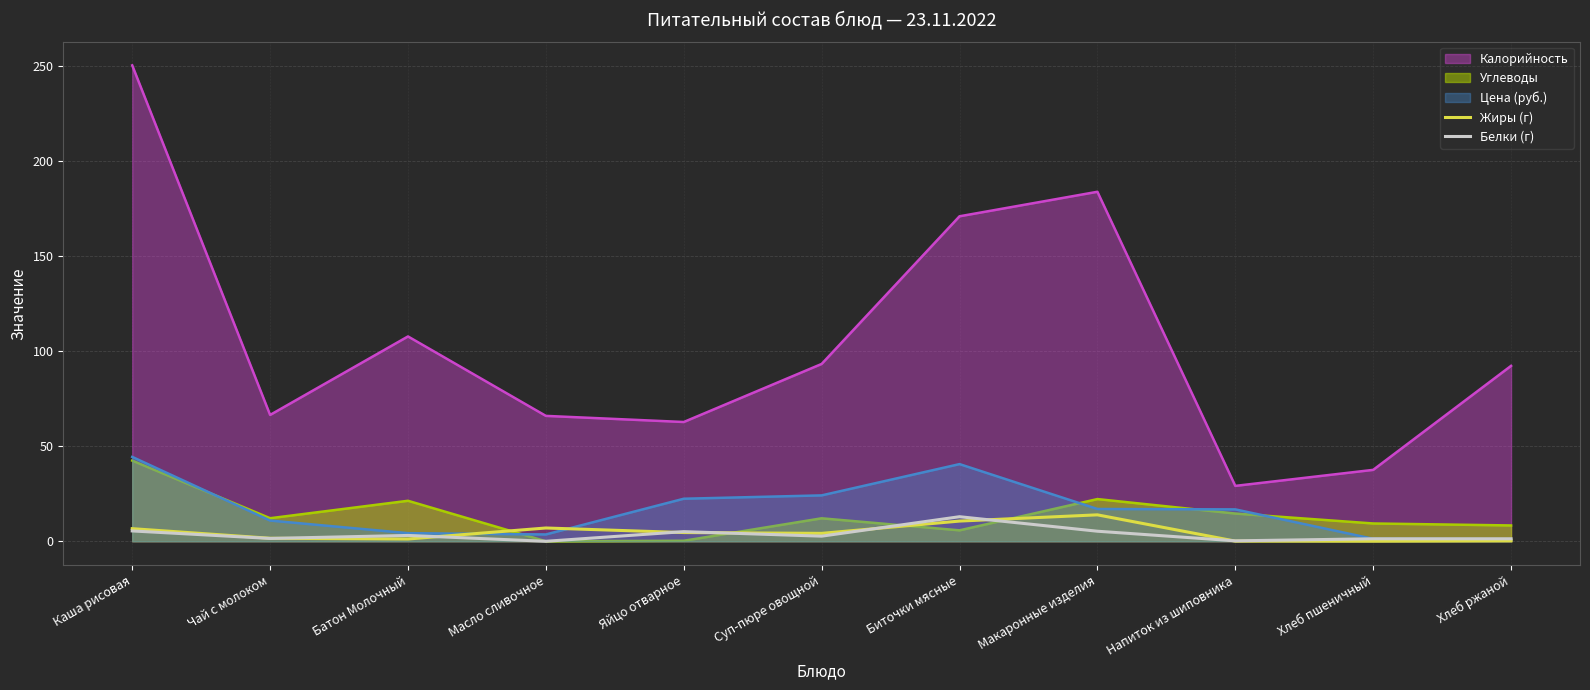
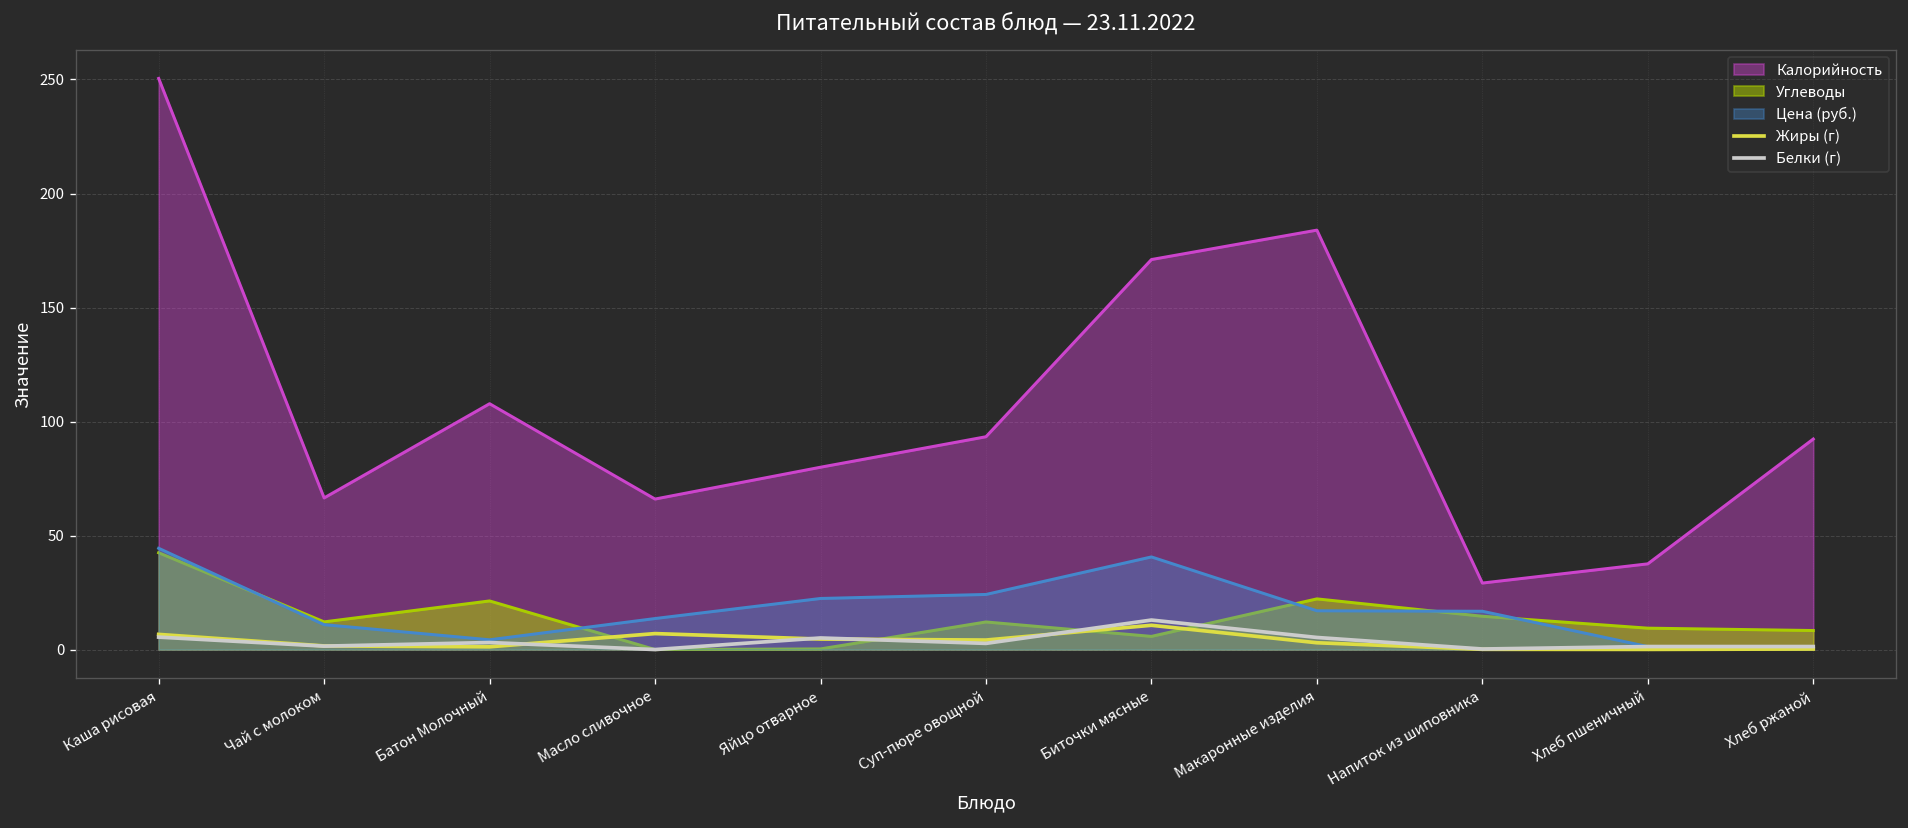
Цена (руб.), Масло сливочное: 4 -> 14
Калорийность, Яйцо отварное: 63 -> 80
Жиры (г), Макаронные изделия: 14 -> 3
